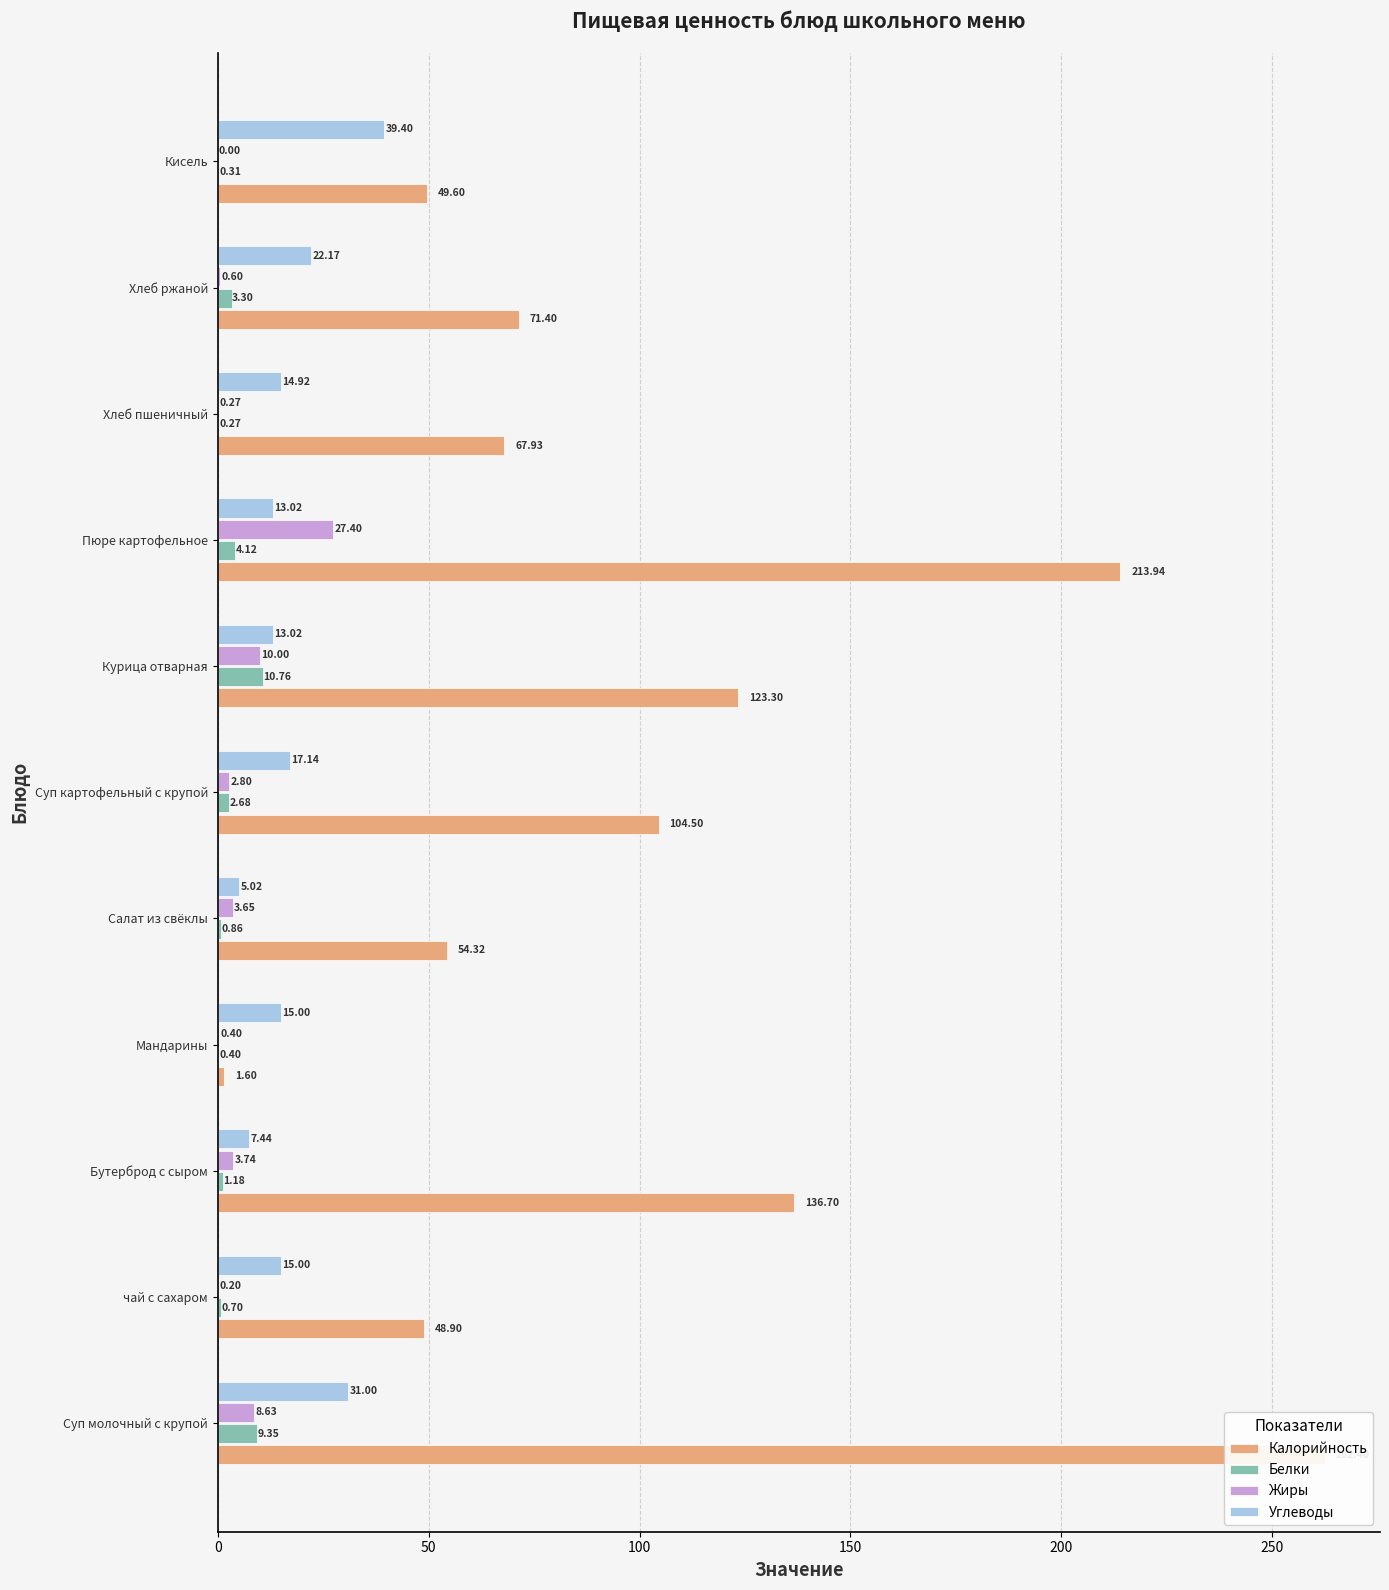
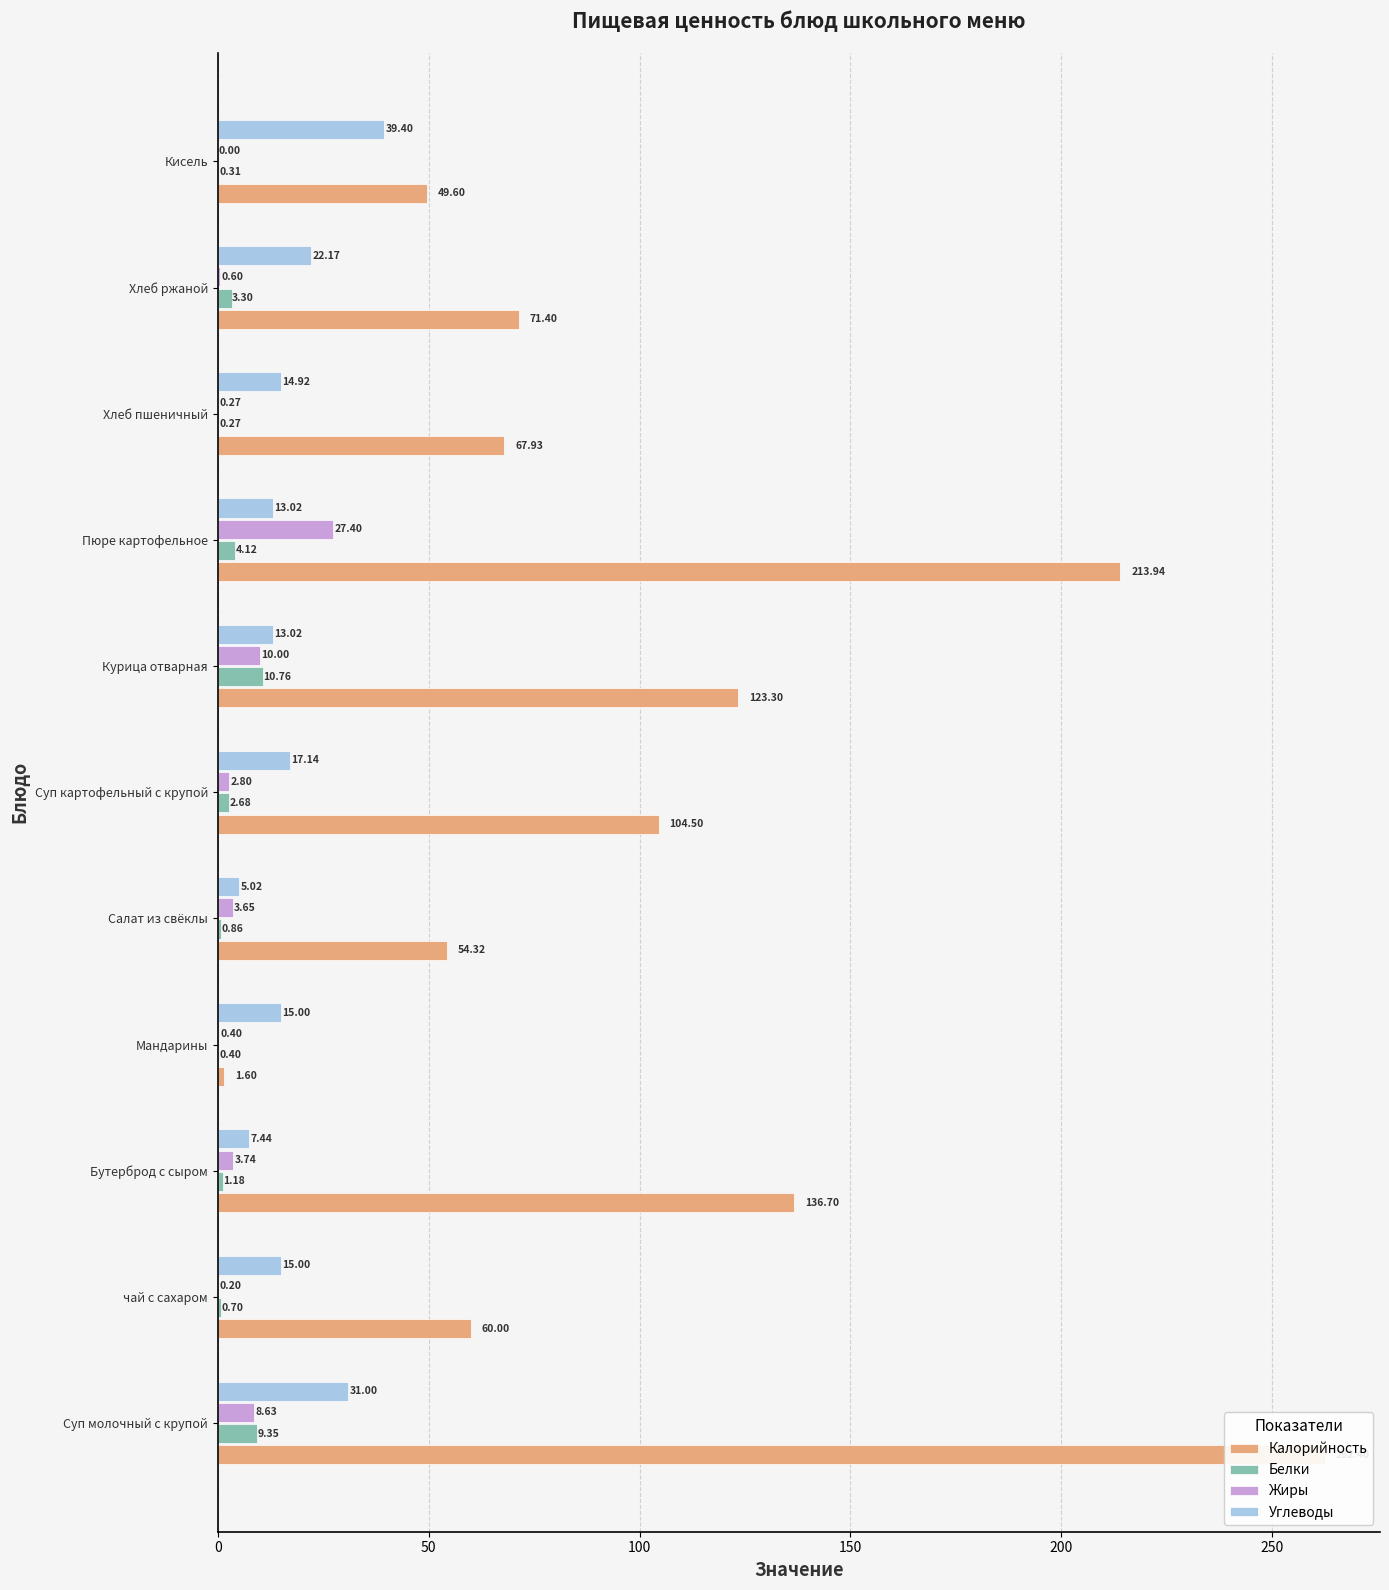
Калорийность, чай с сахаром: 48.90 -> 60.00
